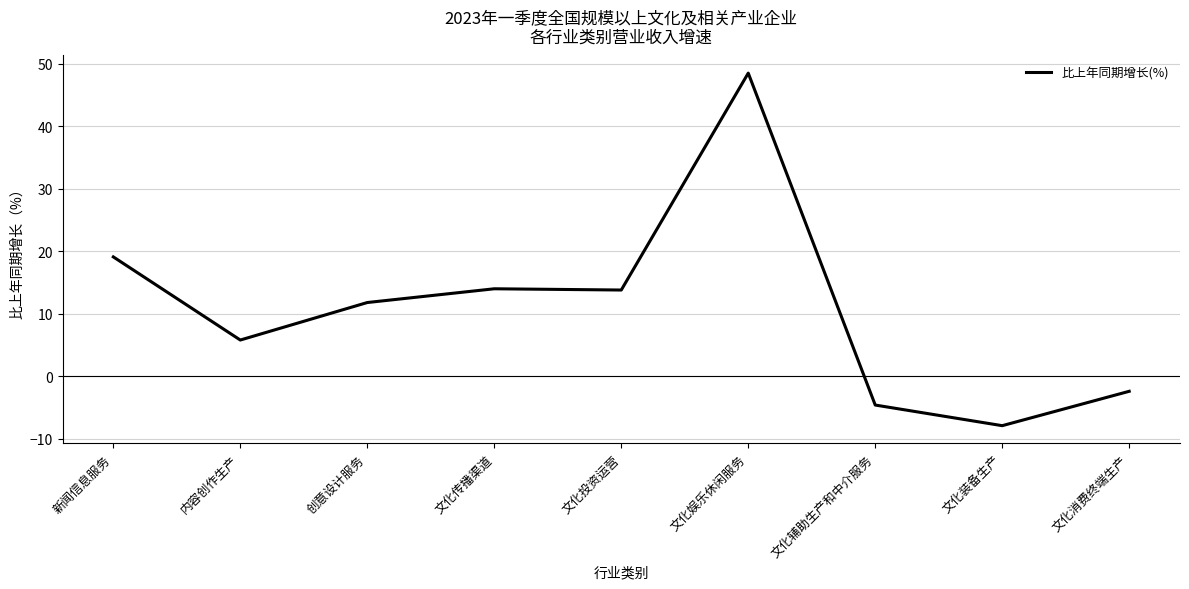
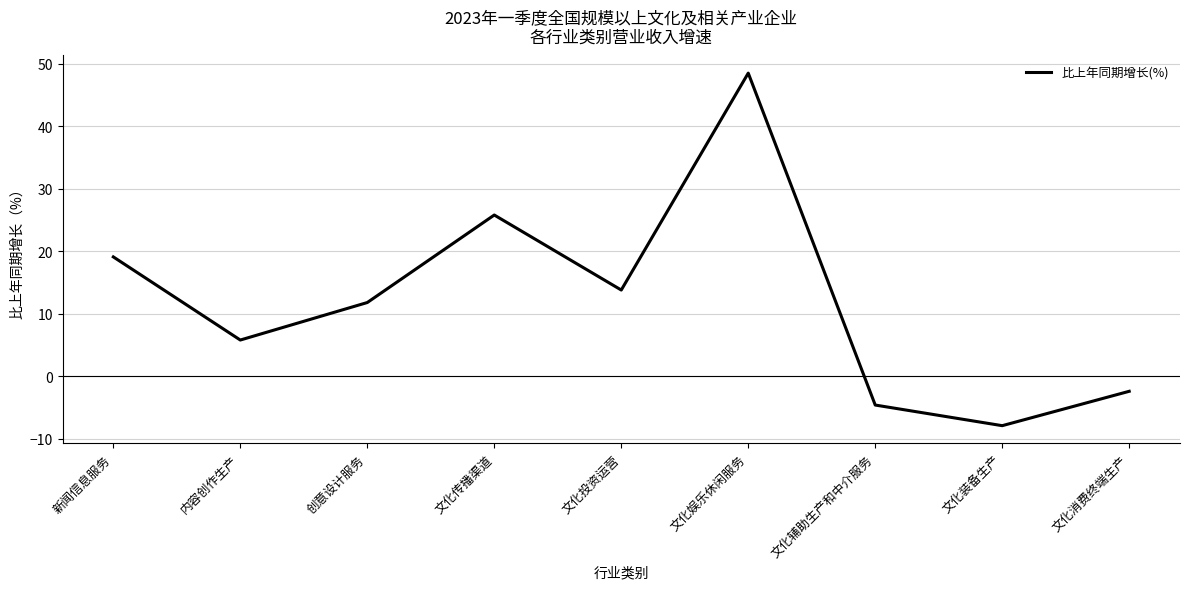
文化传播渠道: 14 -> 26
